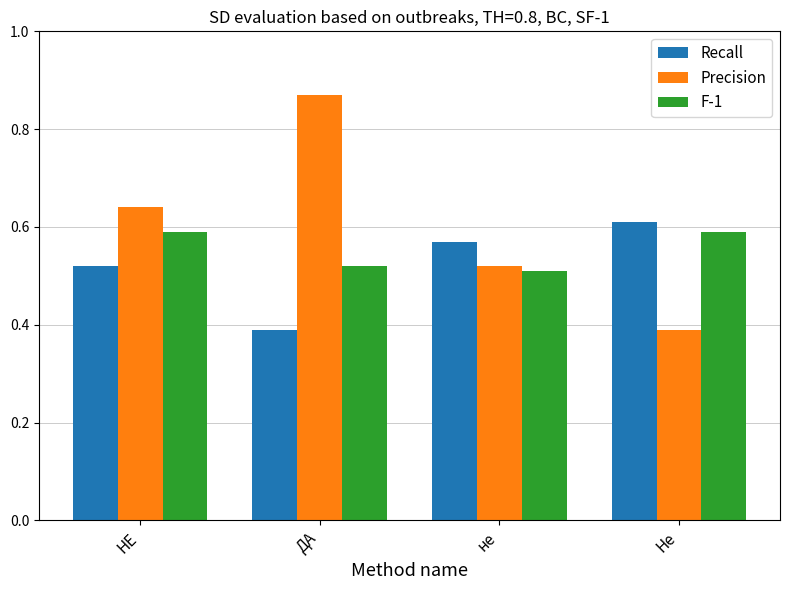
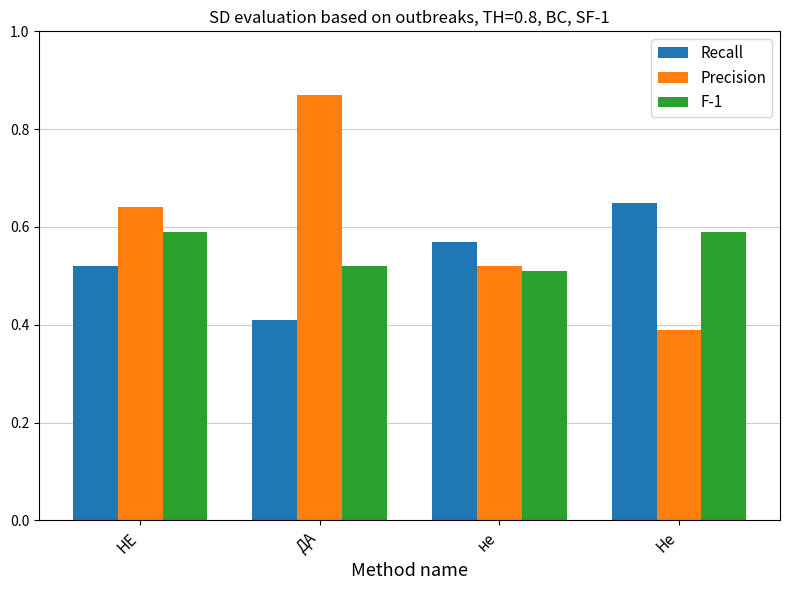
Recall, ДА: 0.39 -> 0.41
Recall, Не: 0.61 -> 0.65
